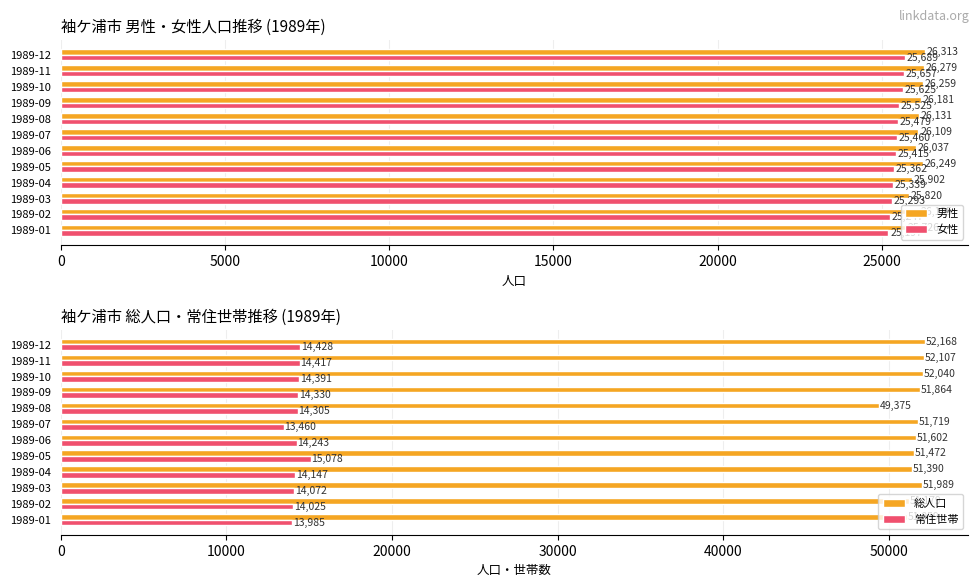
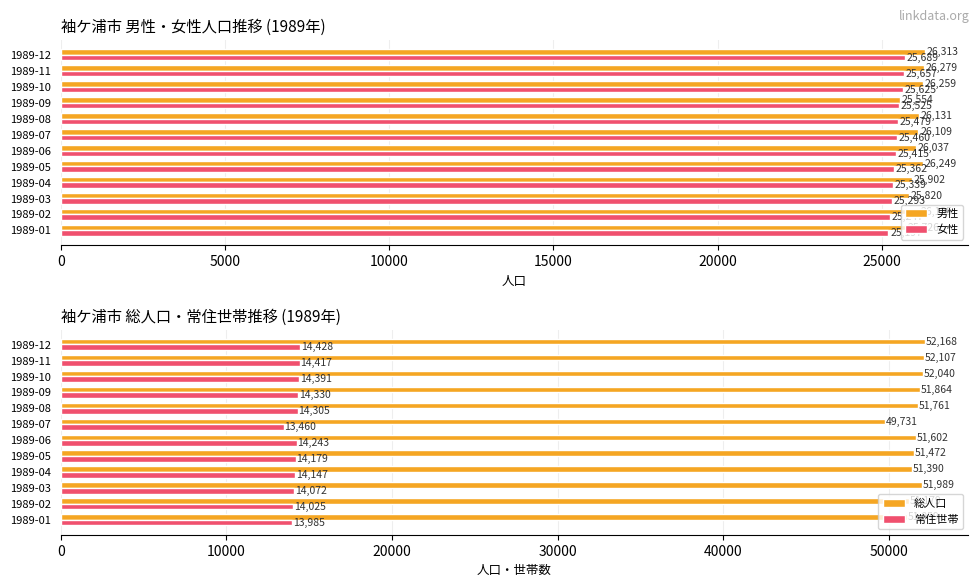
袖ケ浦市 男性・女性人口推移 (1989年), 男性, 1989-09: 26,181 -> 25,554
袖ケ浦市 総人口・常住世帯推移 (1989年), 総人口, 1989-08: 49,375 -> 51,761
袖ケ浦市 総人口・常住世帯推移 (1989年), 総人口, 1989-07: 51,719 -> 49,731
袖ケ浦市 総人口・常住世帯推移 (1989年), 常住世帯, 1989-05: 15,078 -> 14,179
